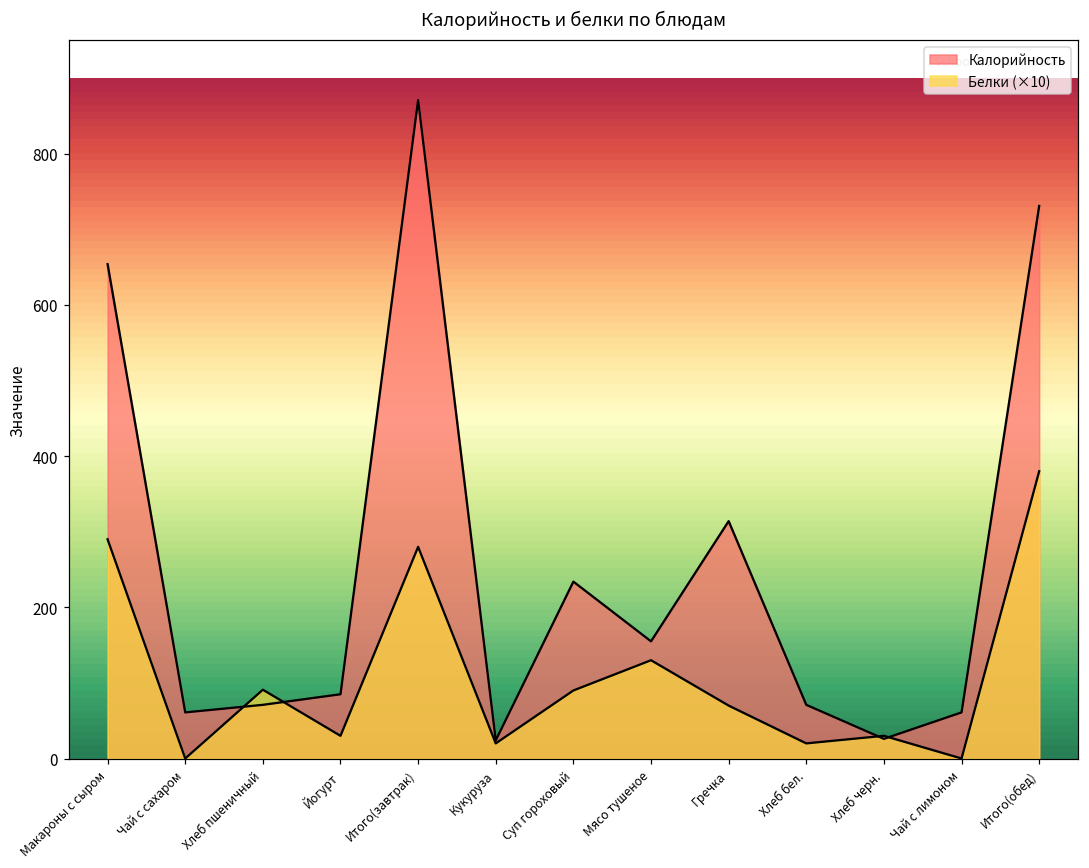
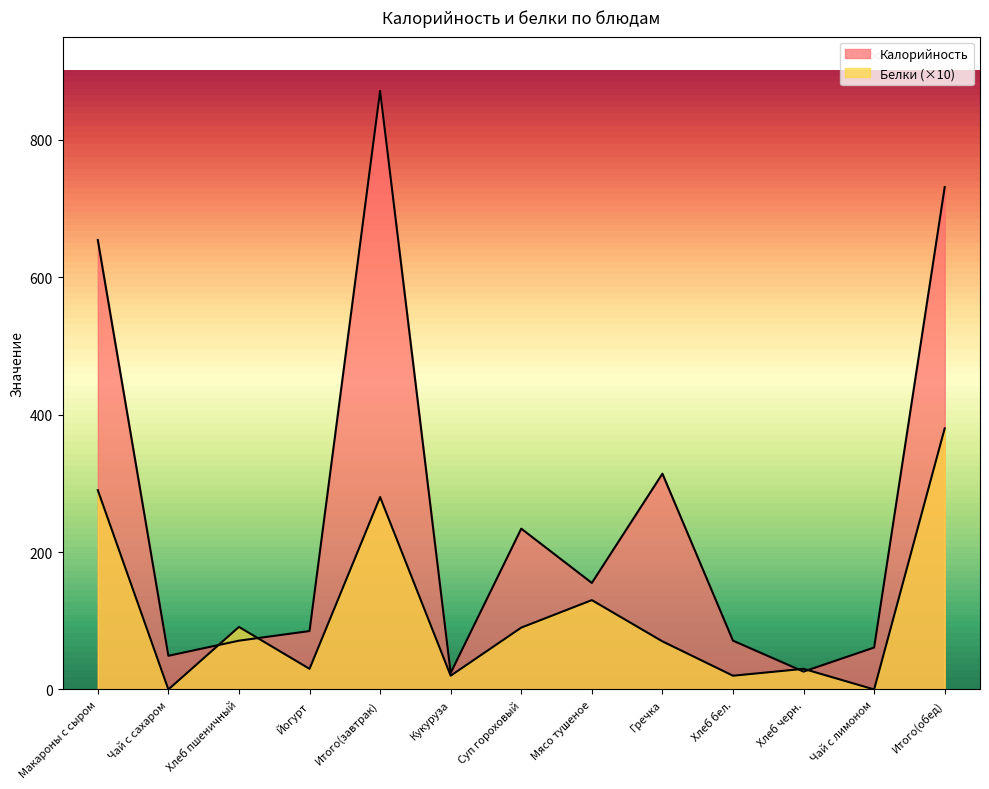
Калорийность, Чай с сахаром: 60 -> 50
